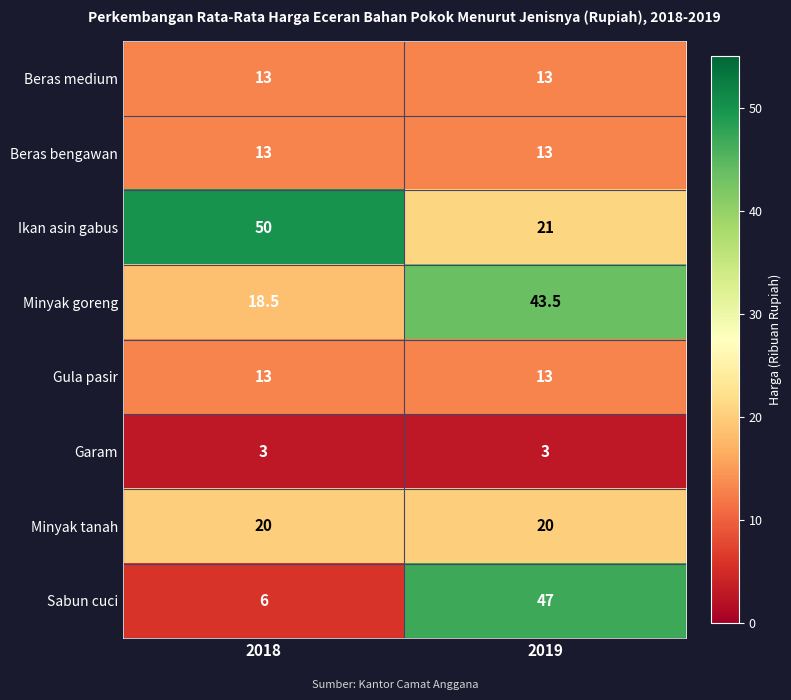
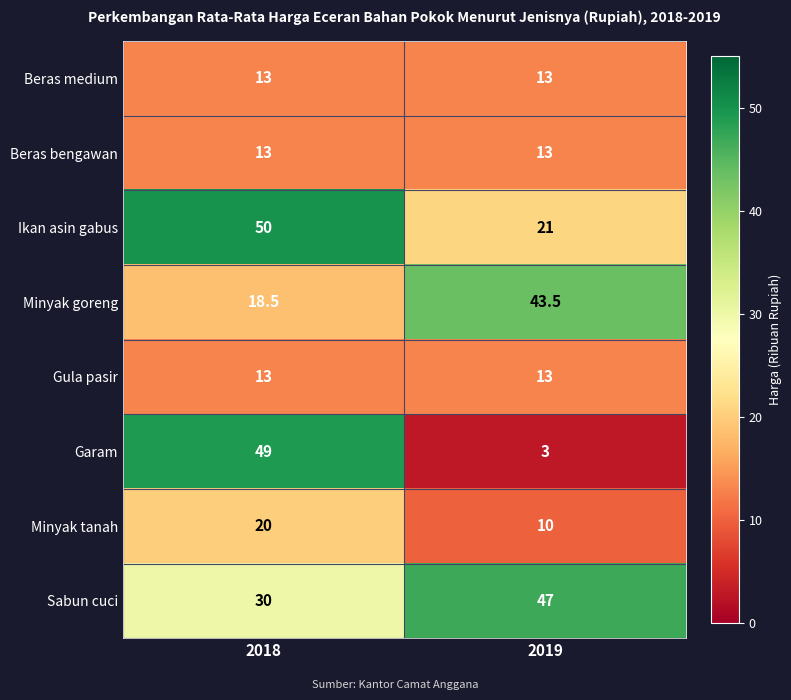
Garam, 2018: 3 -> 49
Minyak tanah, 2019: 20 -> 10
Sabun cuci, 2018: 6 -> 30
